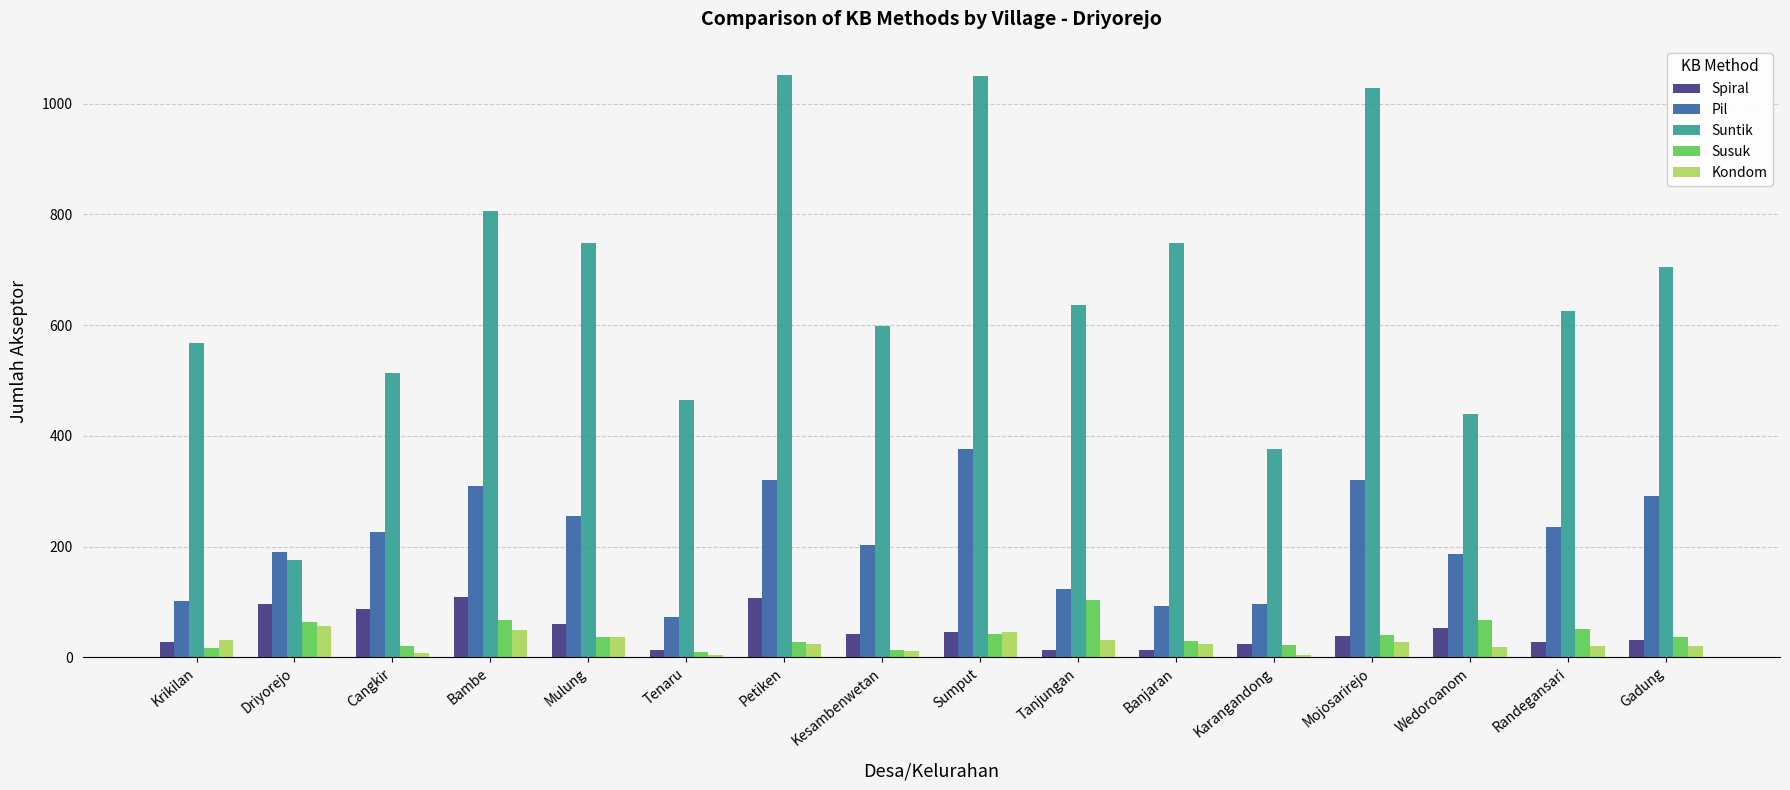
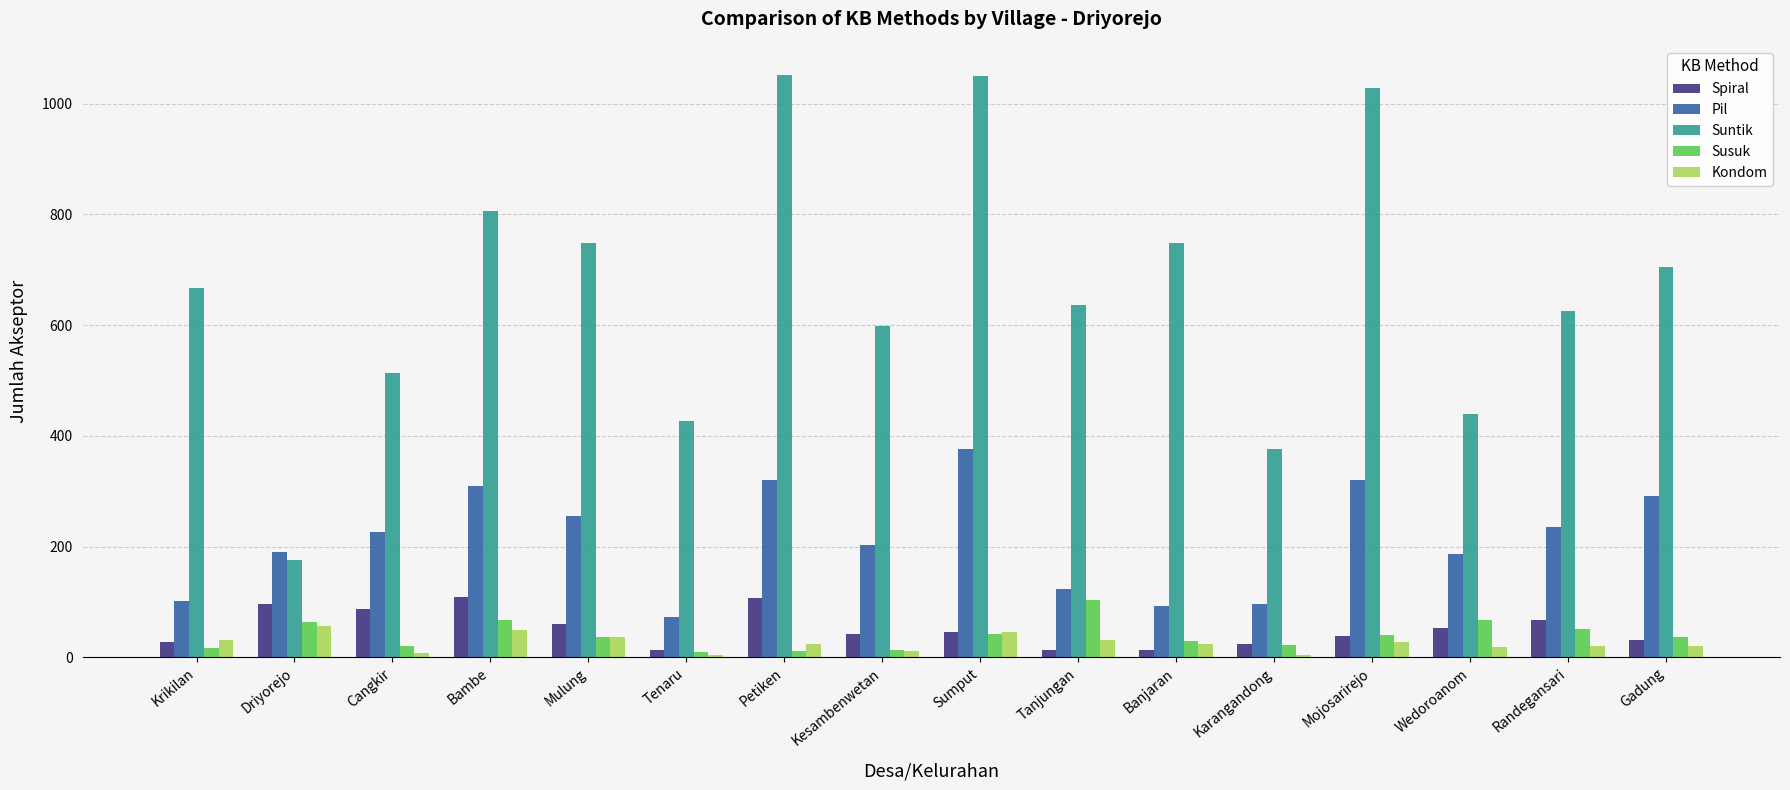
Suntik, Krikilan: 570 -> 670
Suntik, Tenaru: 460 -> 430
Susuk, Petiken: 30 -> 10
Spiral, Randegansari: 30 -> 70
